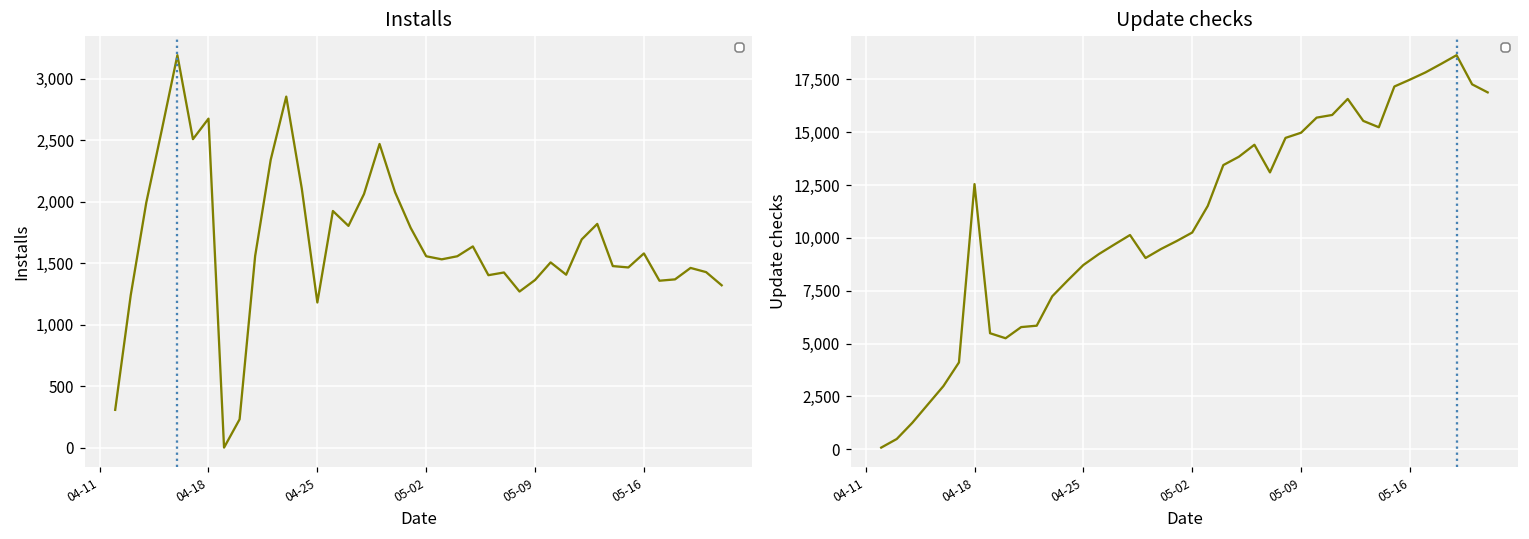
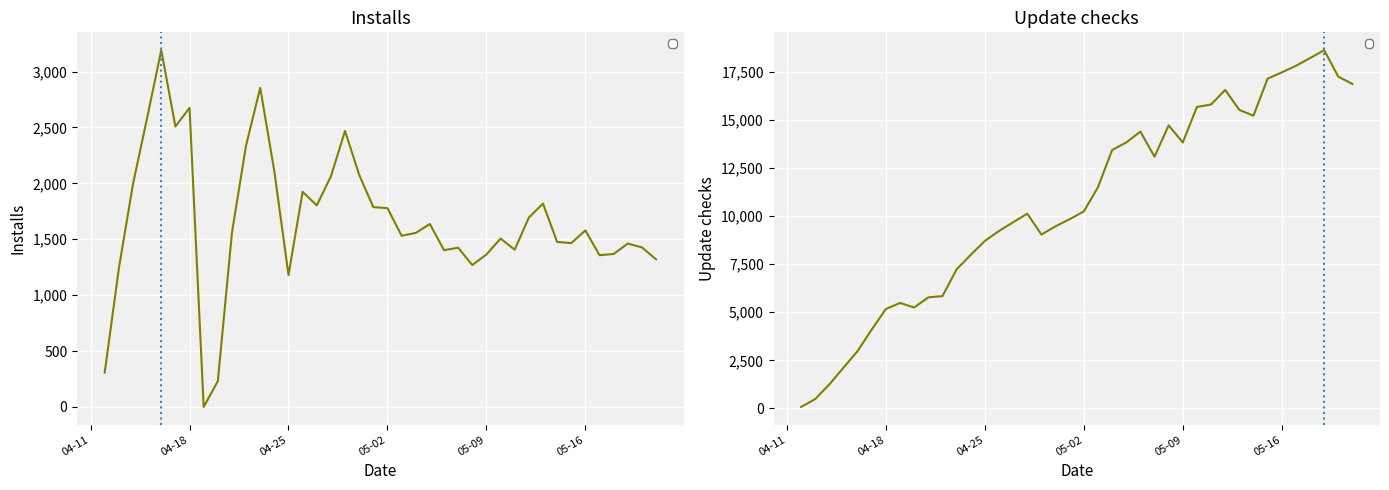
Installs, 05-02: 1,560 -> 1,780
Update checks, 04-18: 12,500 -> 5,200
Update checks, 05-09: 15,000 -> 13,800
